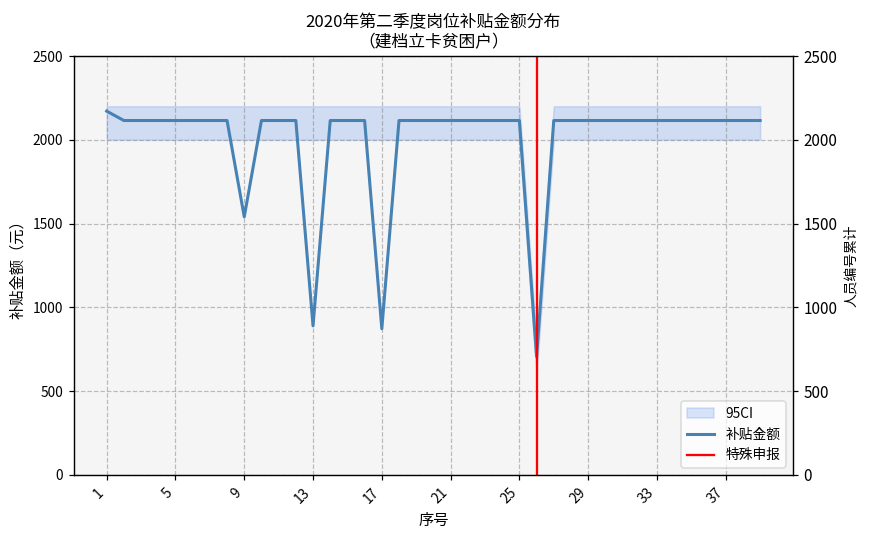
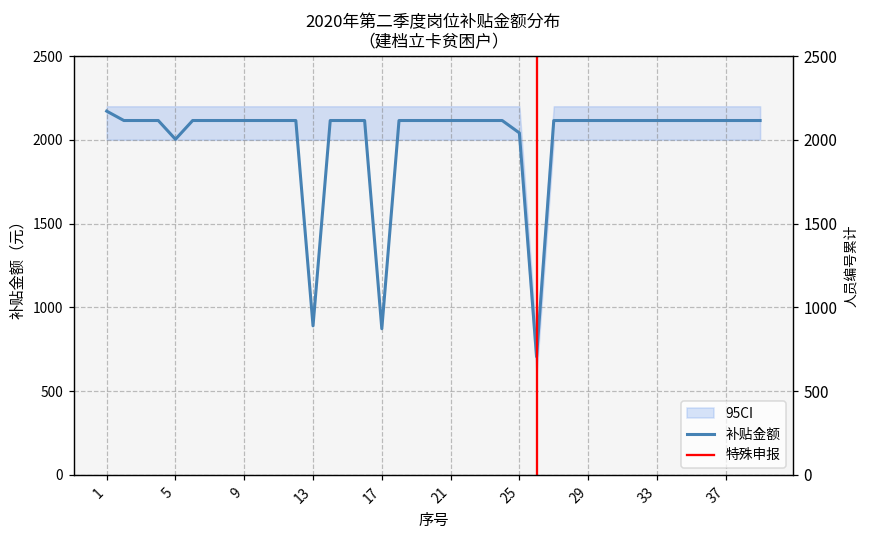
补贴金额, 5: 2120 -> 2000
补贴金额, 9: 1540 -> 2120
补贴金额, 25: 2120 -> 2040
